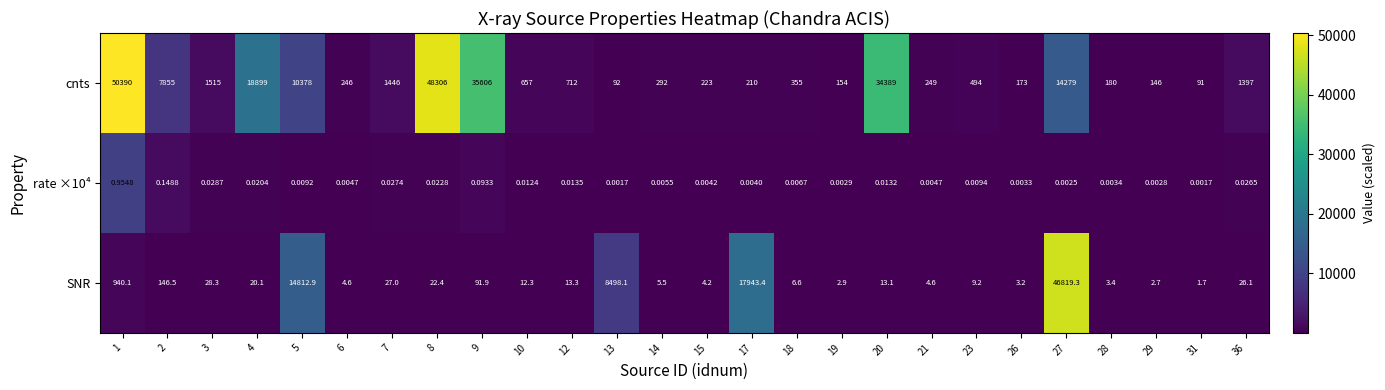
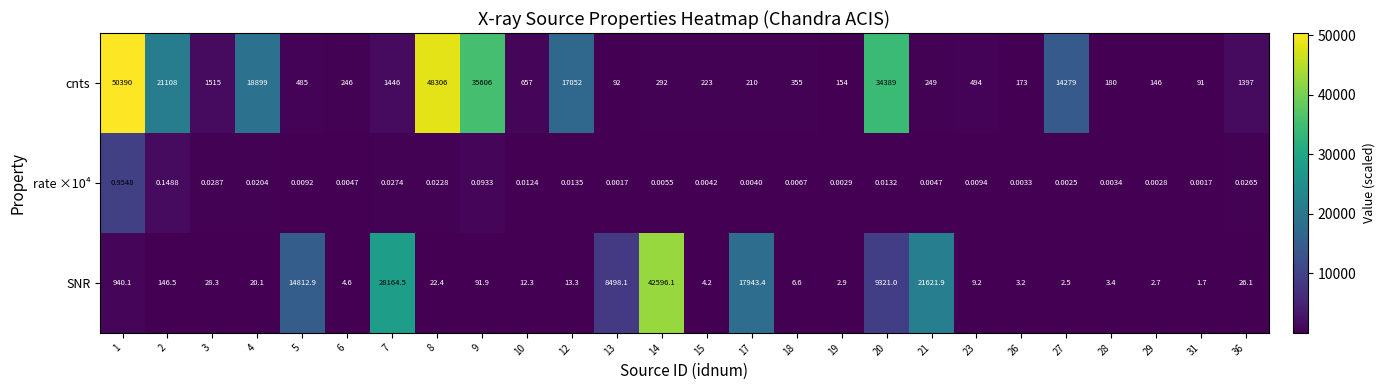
cnts, 2: 7855 -> 21108
cnts, 5: 10378 -> 485
cnts, 12: 712 -> 17052
SNR, 7: 27.0 -> 28164.5
SNR, 14: 5.5 -> 42596.1
SNR, 20: 13.1 -> 9321.0
SNR, 21: 4.6 -> 21621.9
SNR, 27: 46819.3 -> 2.5
